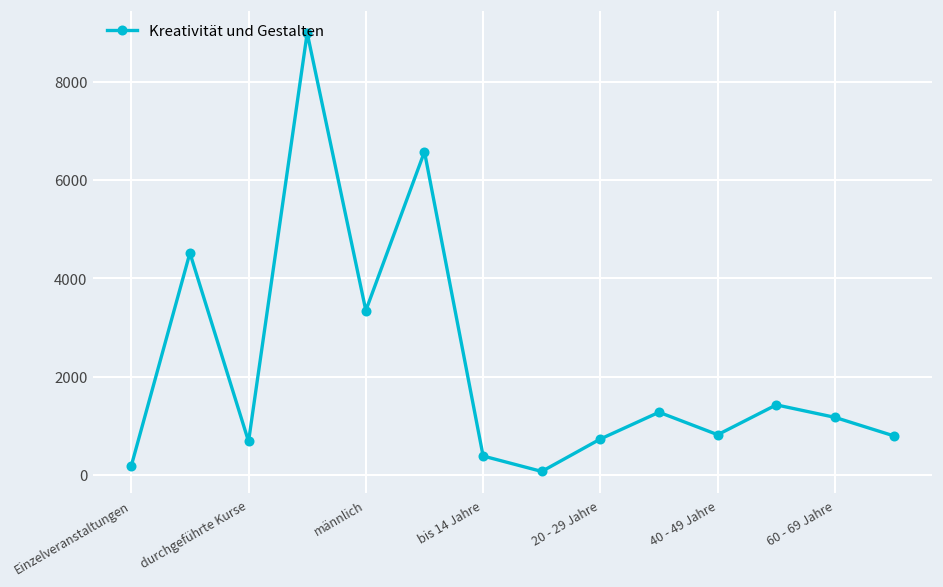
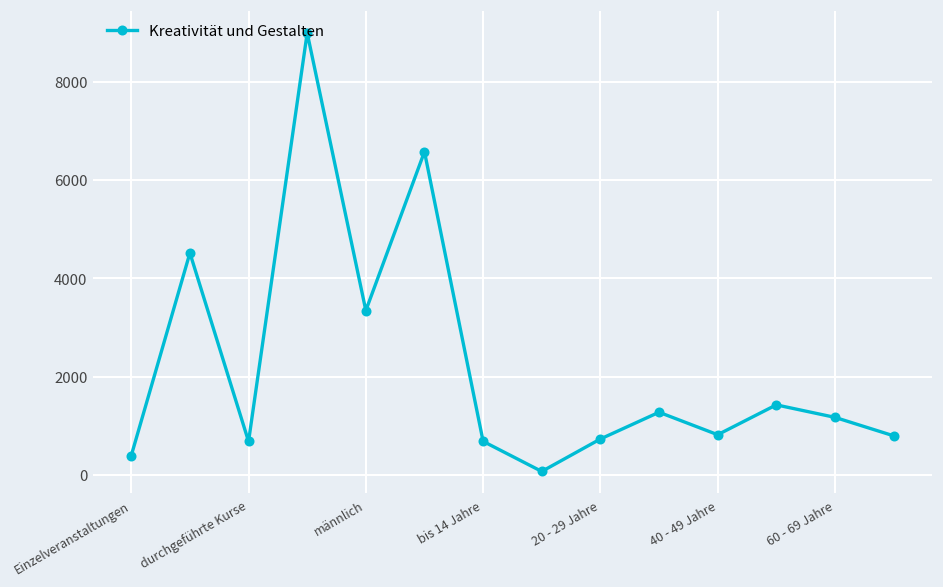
Einzelveranstaltungen: 200 -> 400
bis 14 Jahre: 400 -> 700
